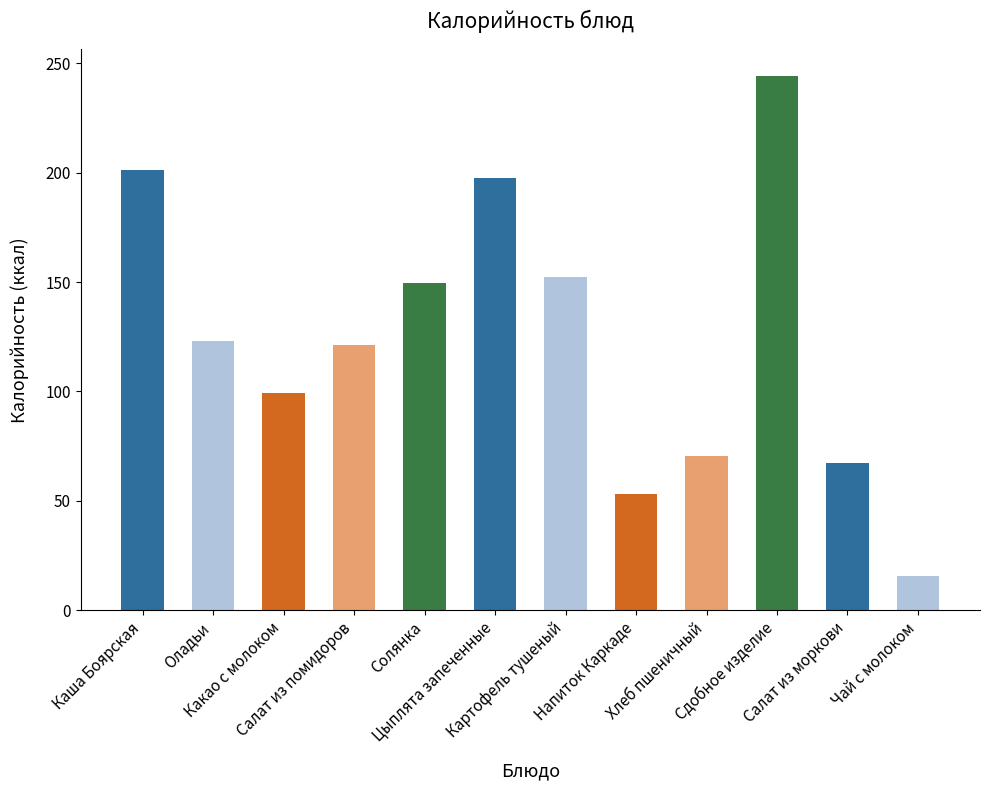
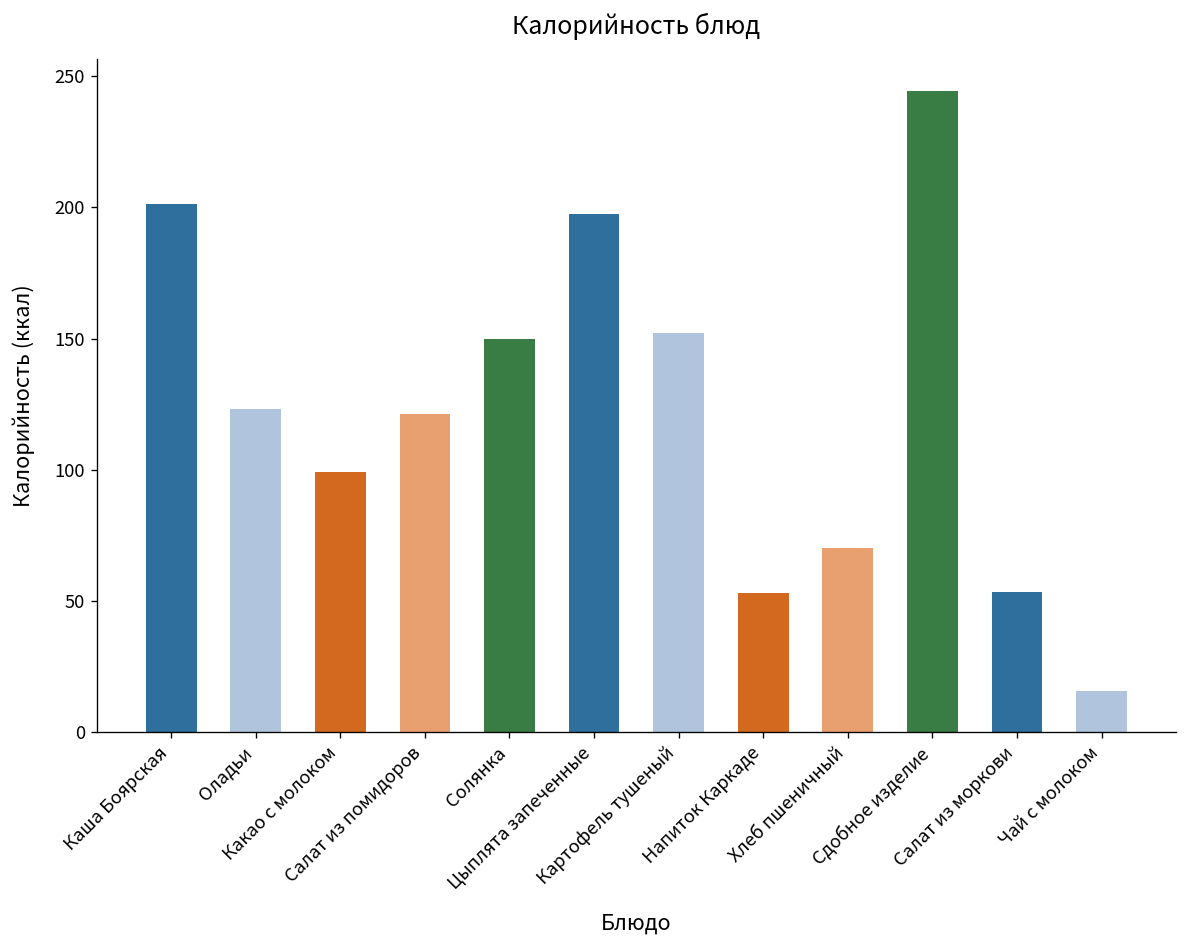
Салат из моркови: 67 -> 54
